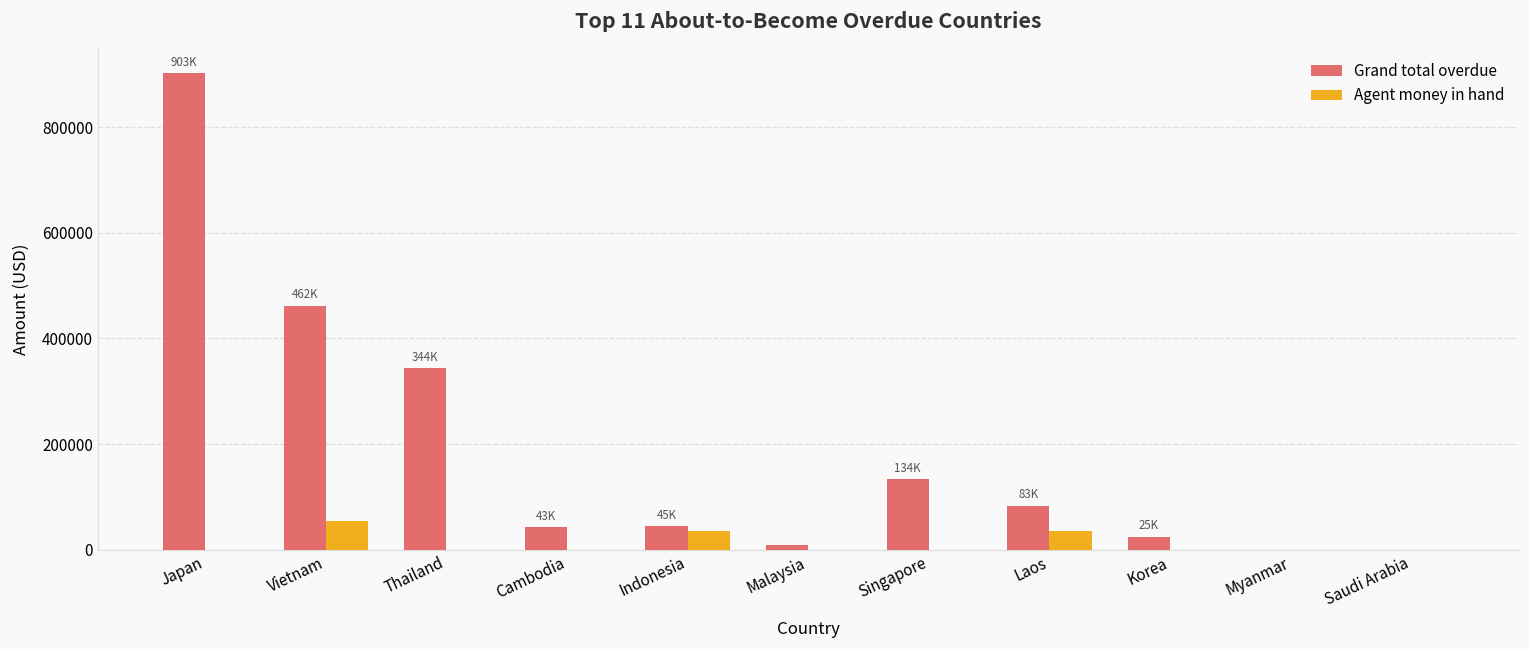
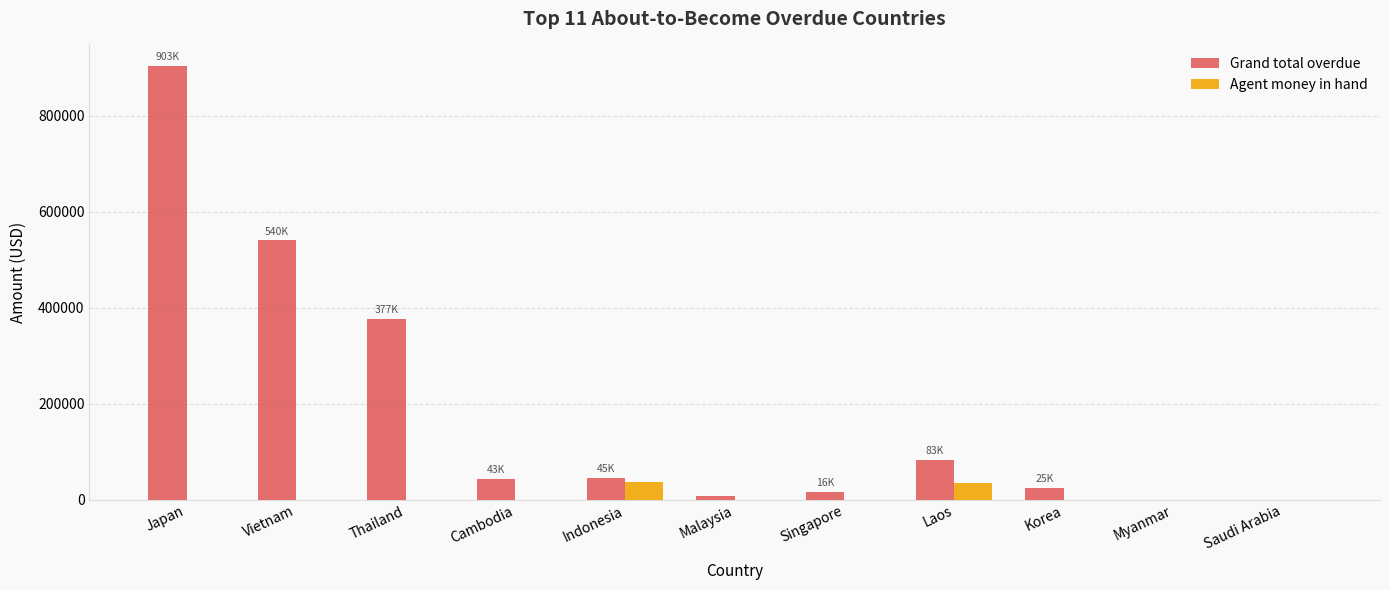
Grand total overdue, Vietnam: 462K -> 540K
Agent money in hand, Vietnam: 50000 -> 0
Grand total overdue, Thailand: 344K -> 377K
Grand total overdue, Singapore: 134K -> 16K
